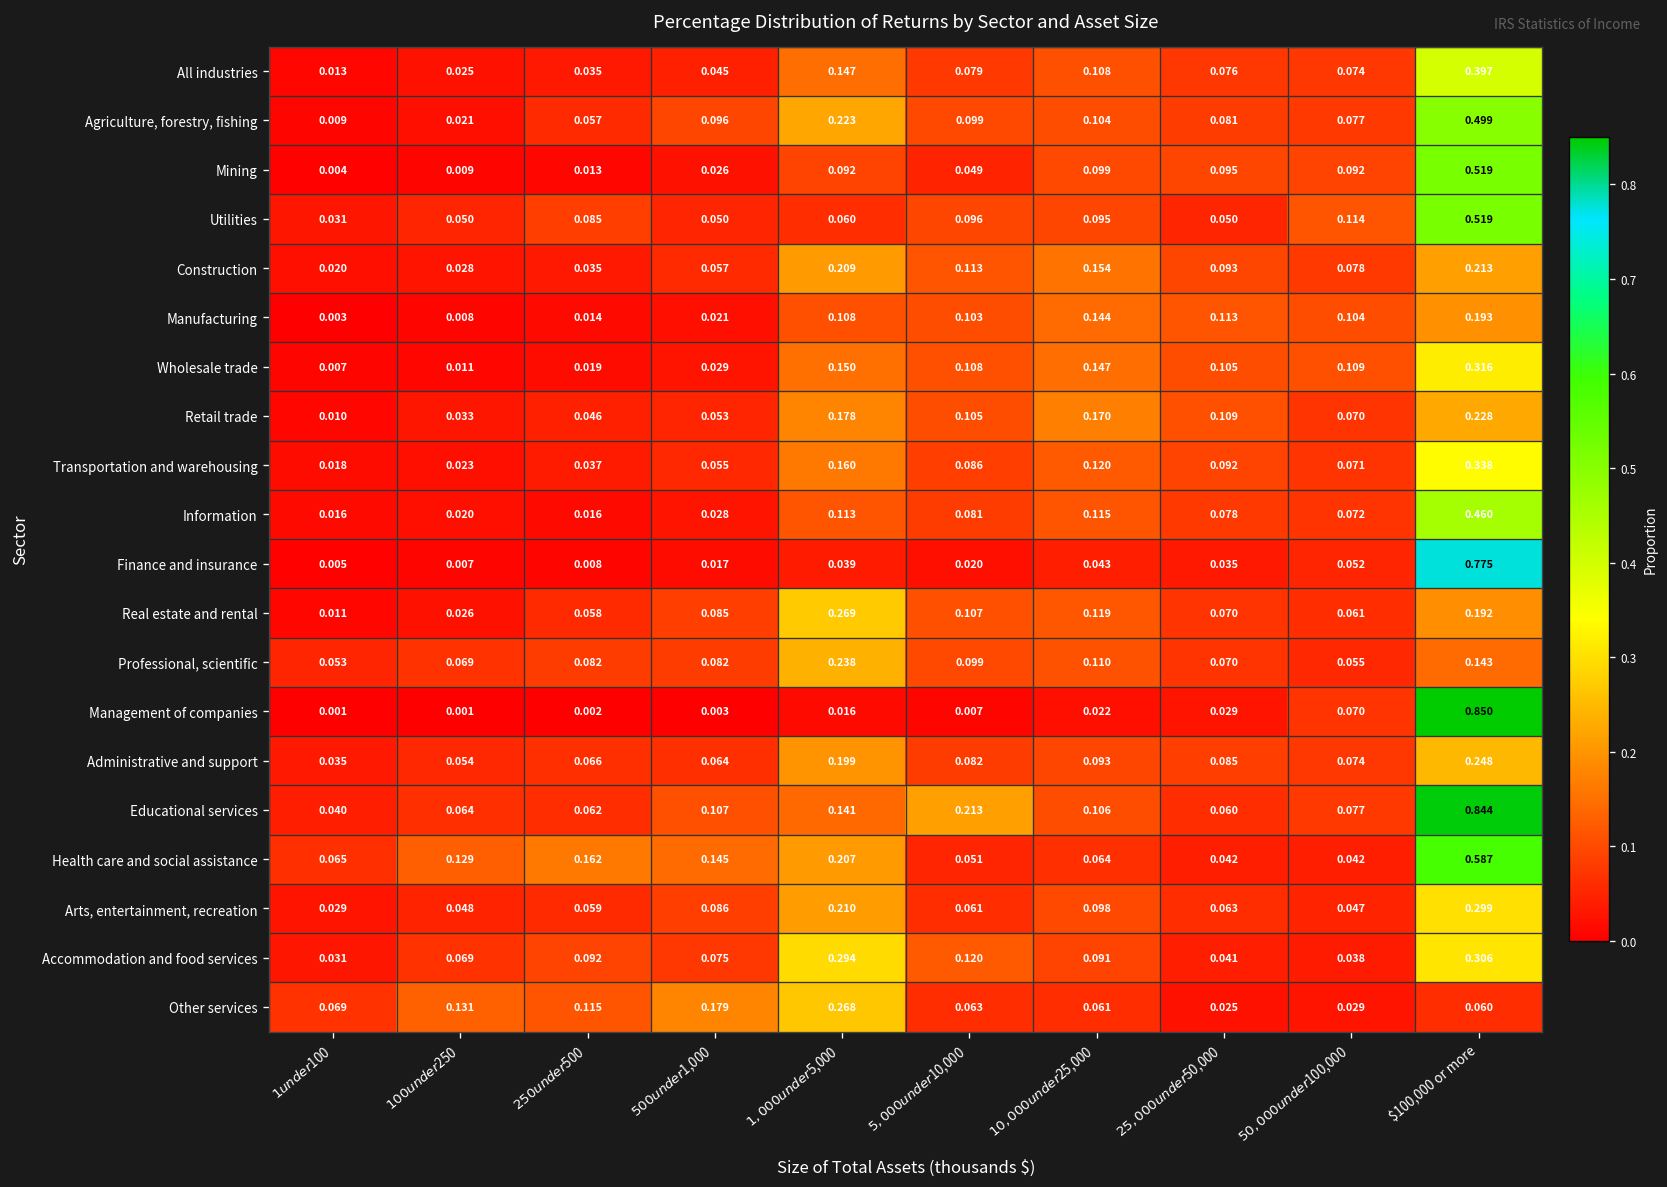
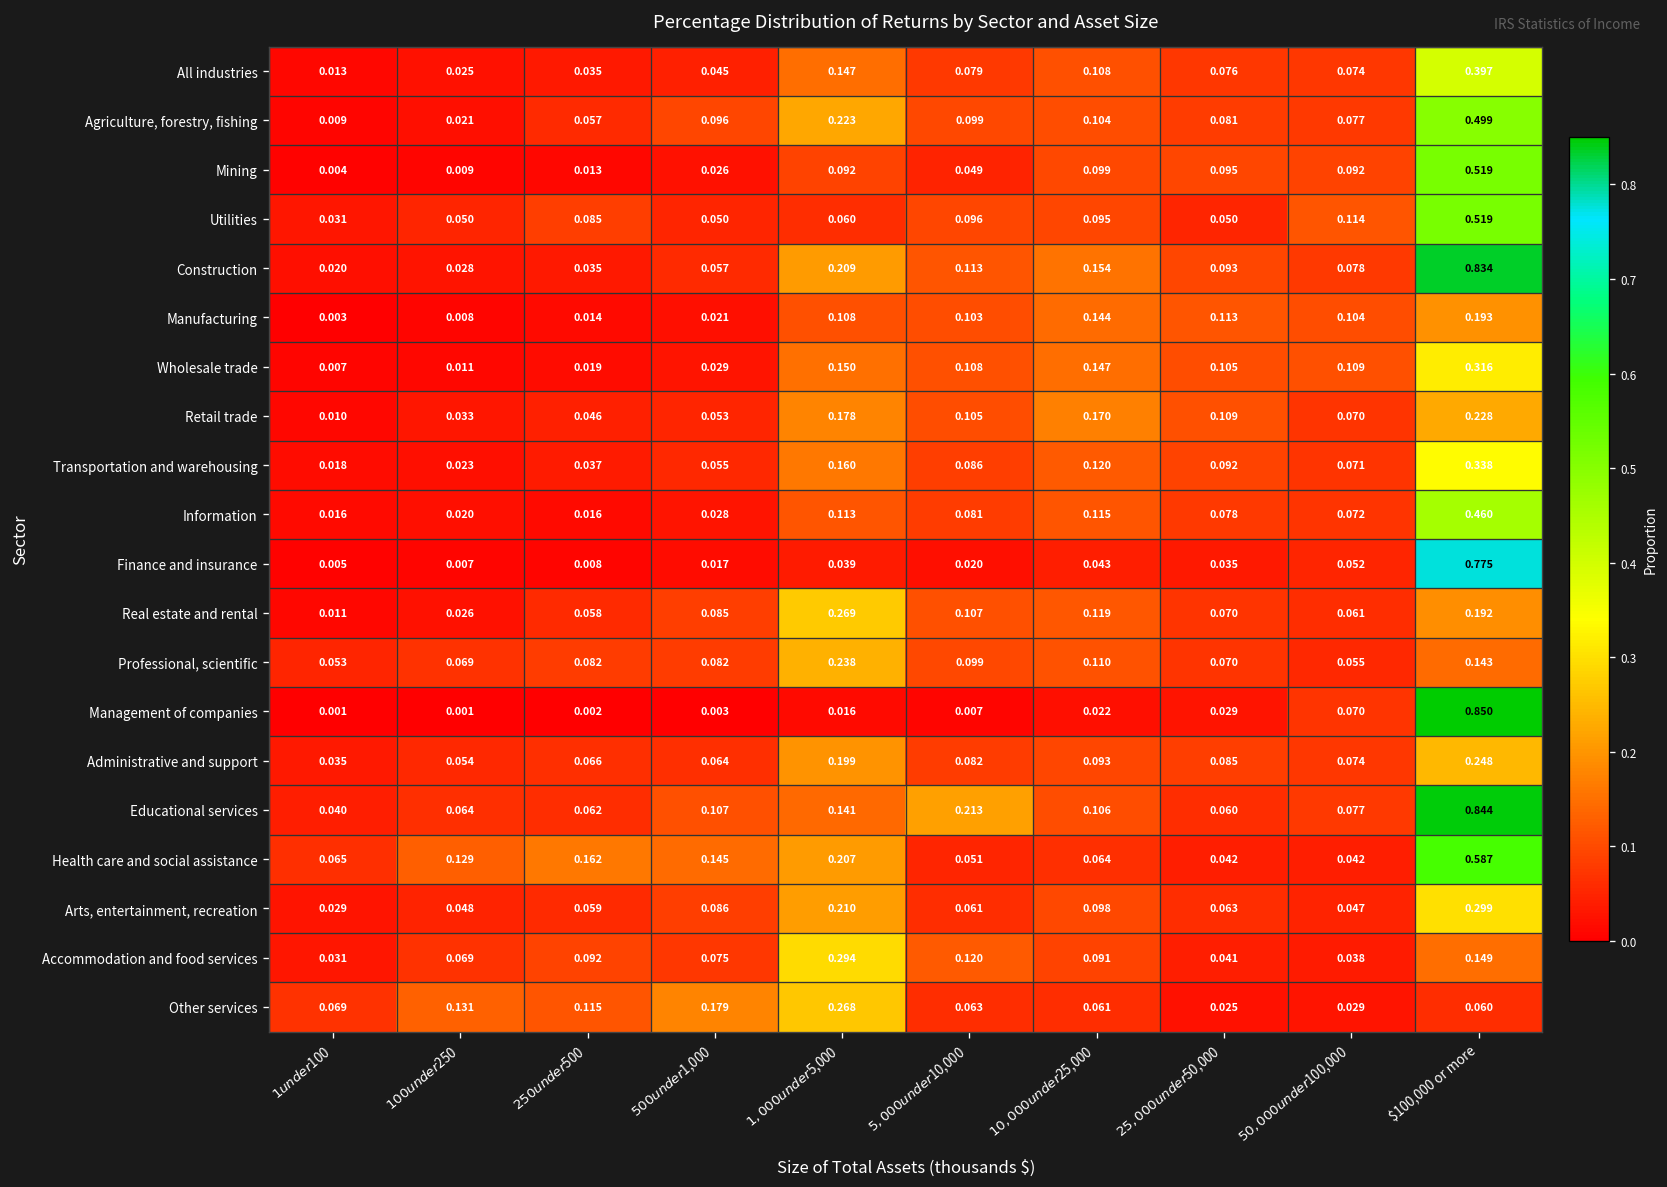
Construction, $100,000 or more: 0.213 -> 0.834
Accommodation and food services, $100,000 or more: 0.306 -> 0.149
